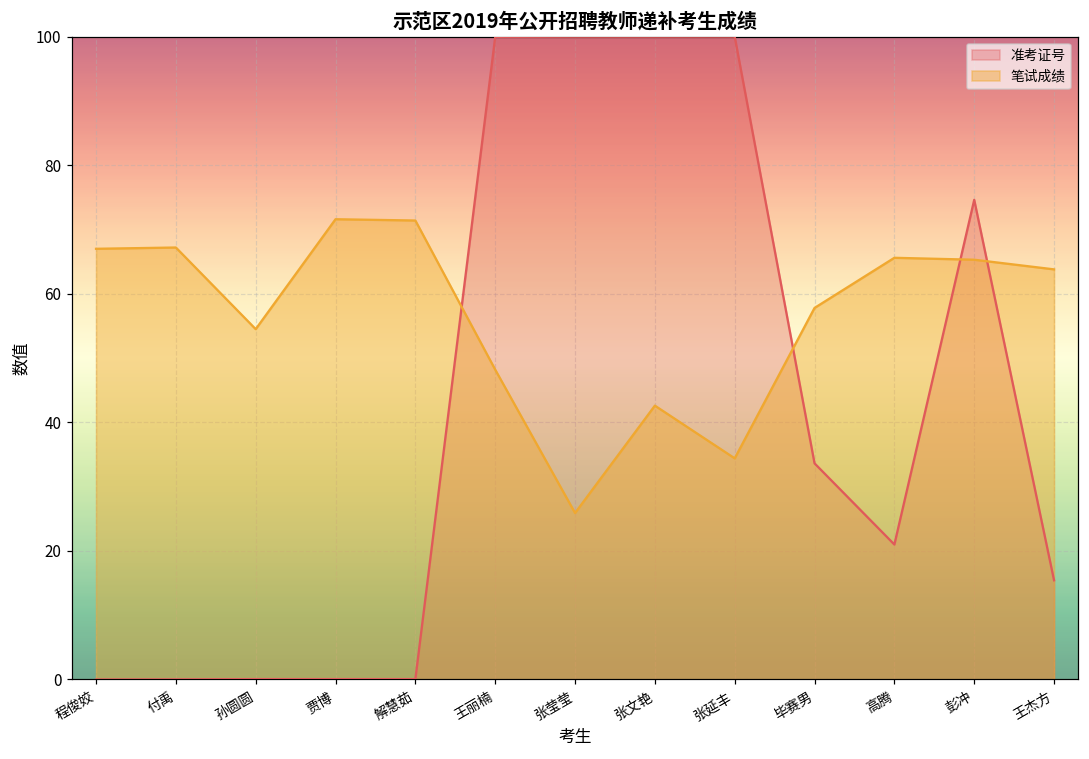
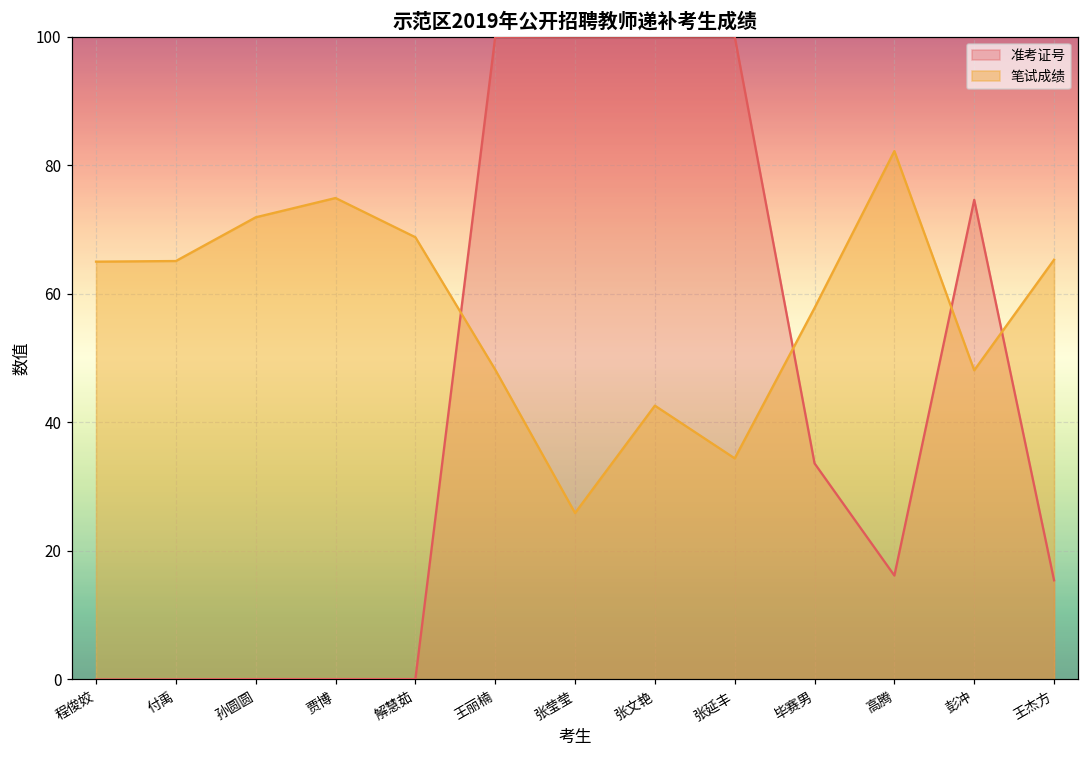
笔试成绩, 程俊姣: 67 -> 65
笔试成绩, 付禹: 67 -> 65
笔试成绩, 孙圆圆: 55 -> 72
笔试成绩, 贾博: 72 -> 75
笔试成绩, 解慧茹: 71 -> 69
准考证号, 高腾: 21 -> 16
笔试成绩, 高腾: 66 -> 82
笔试成绩, 彭冲: 65 -> 48
笔试成绩, 王杰方: 64 -> 65
